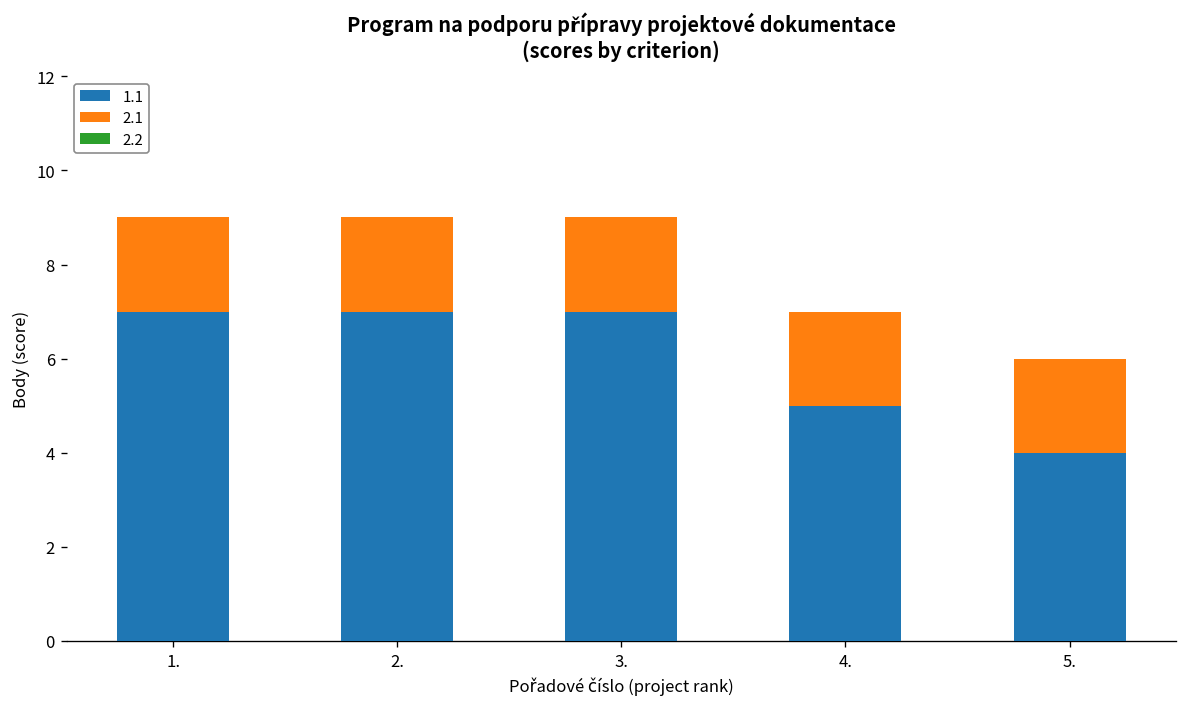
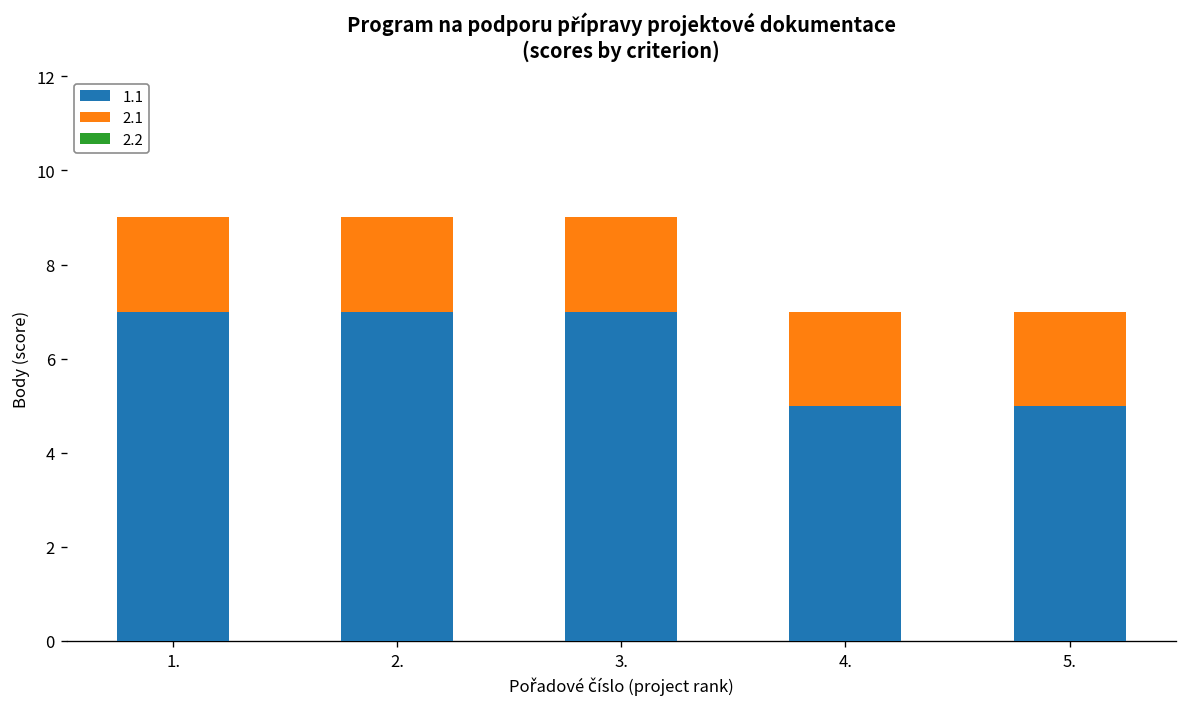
1.1, 5.: 4 -> 5
